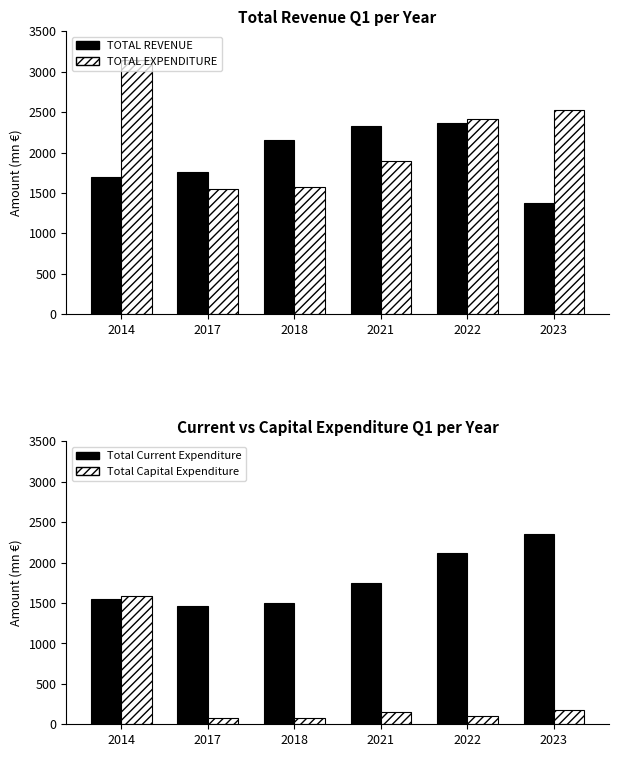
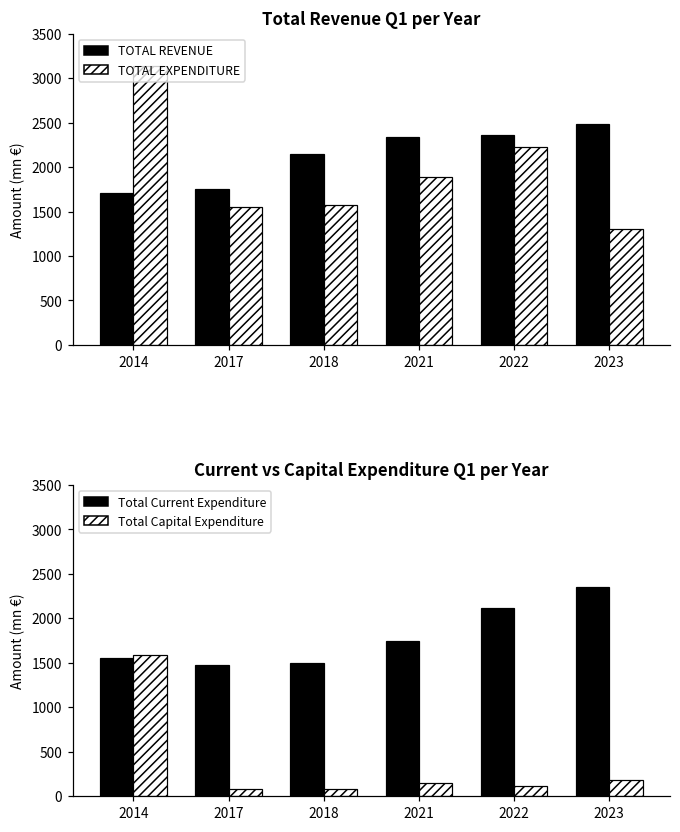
Total Revenue Q1 per Year, TOTAL EXPENDITURE, 2022: 2400 -> 2200
Total Revenue Q1 per Year, TOTAL REVENUE, 2023: 1400 -> 2500
Total Revenue Q1 per Year, TOTAL EXPENDITURE, 2023: 2500 -> 1300
